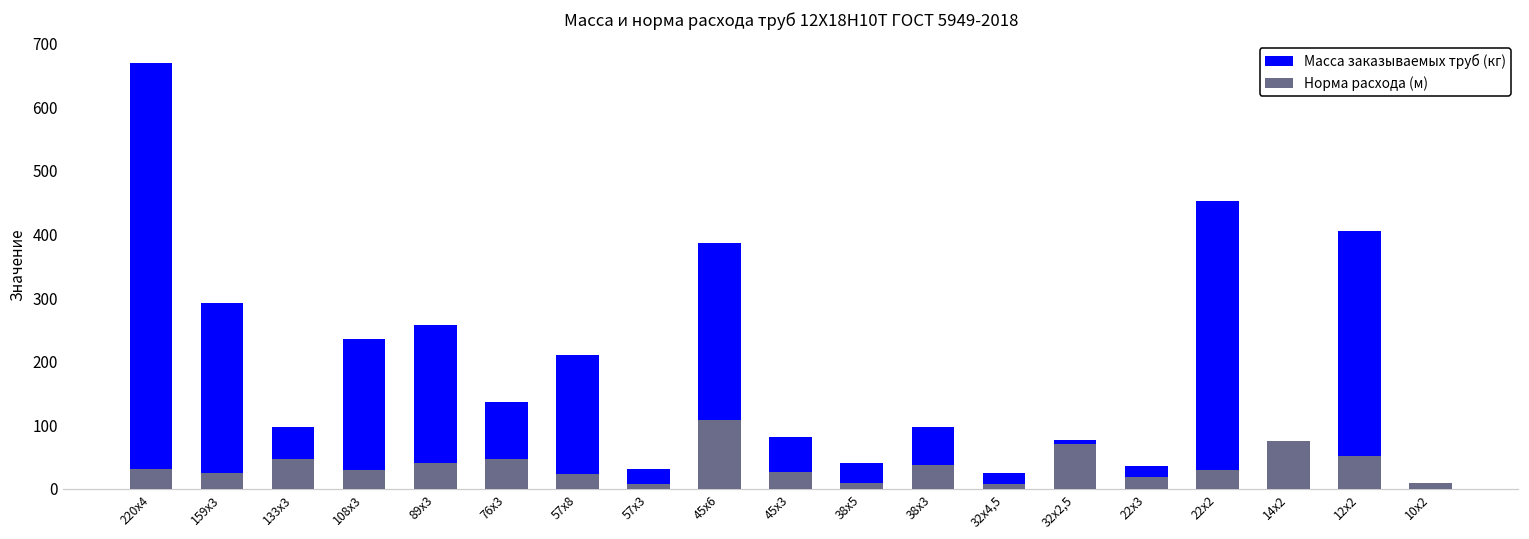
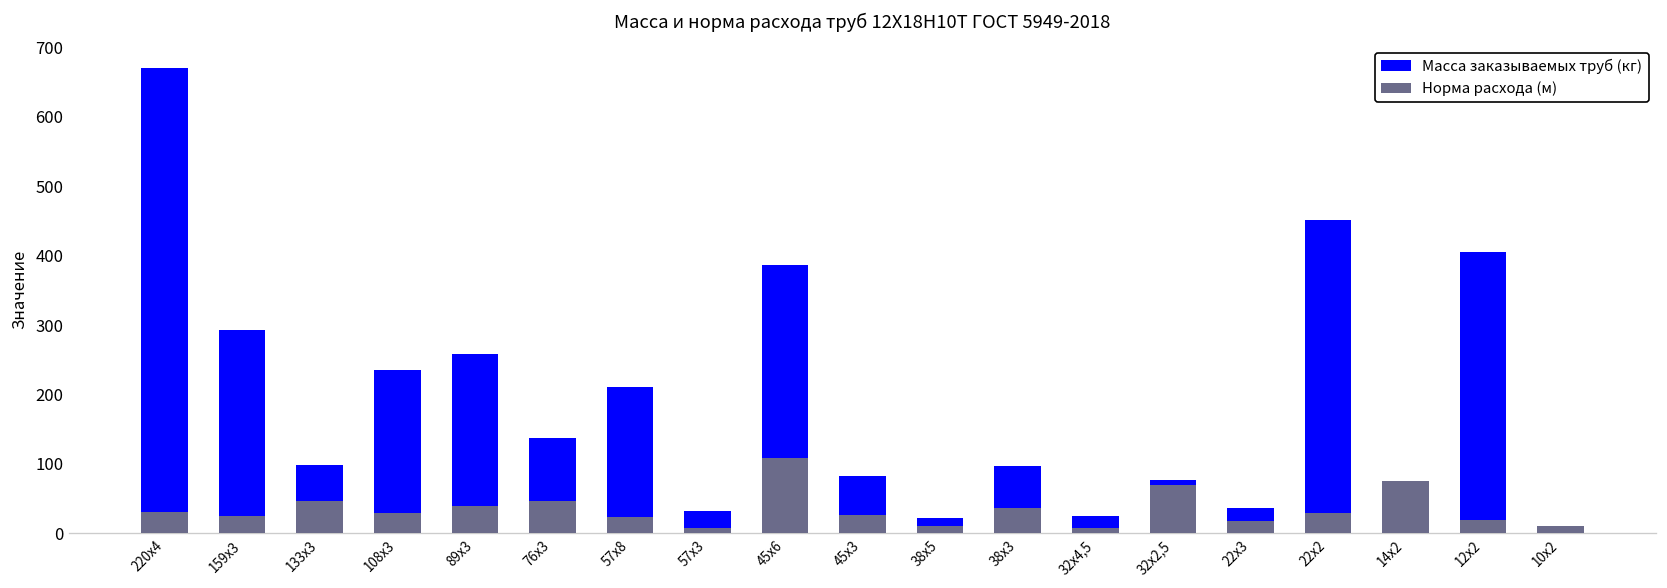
Масса заказываемых труб (кг), 38х5: 40 -> 20
Норма расхода (м), 12х2: 50 -> 20
